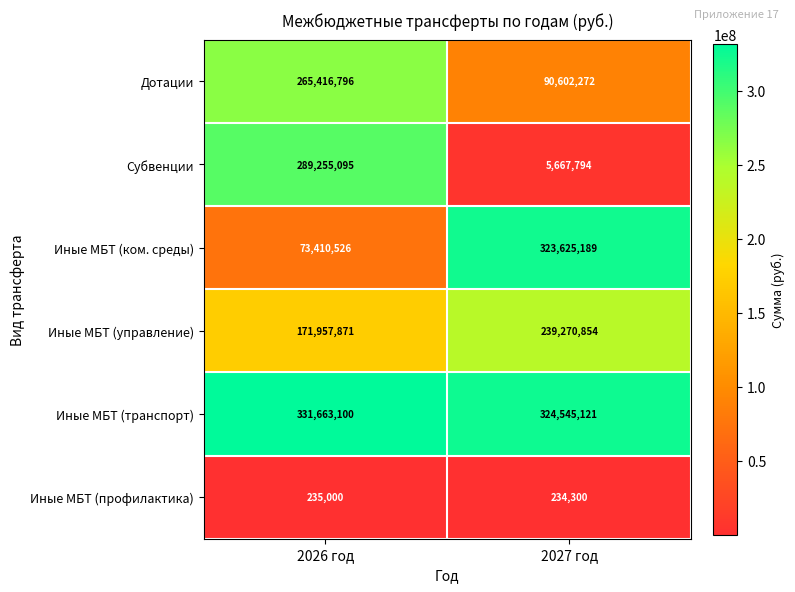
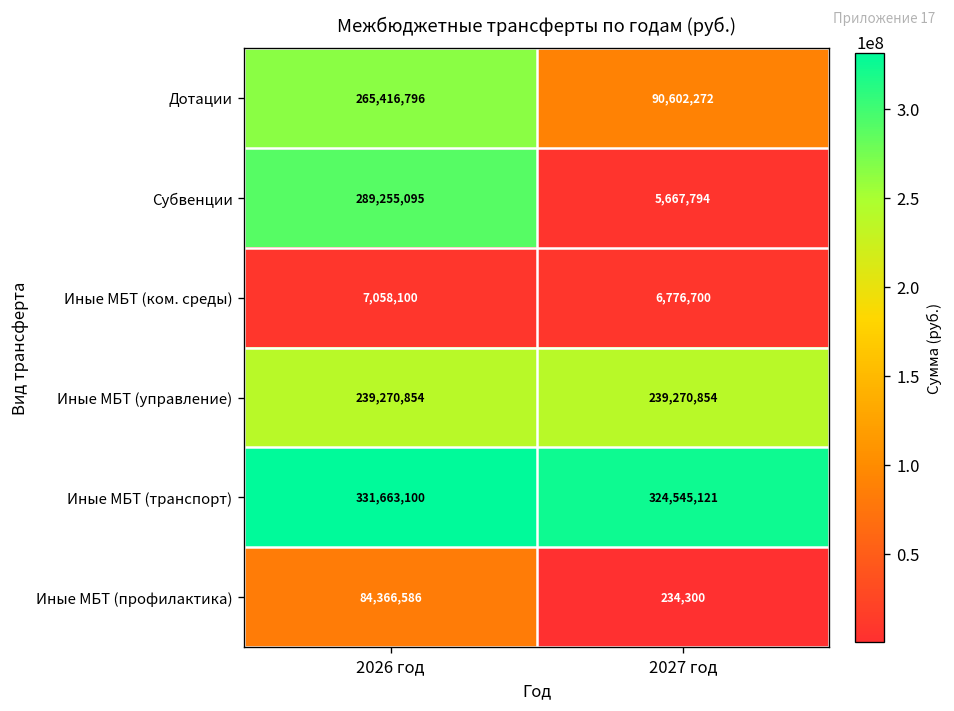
Иные МБТ (ком. среды), 2026 год: 73,410,526 -> 7,058,100
Иные МБТ (ком. среды), 2027 год: 323,625,189 -> 6,776,700
Иные МБТ (управление), 2026 год: 171,957,871 -> 239,270,854
Иные МБТ (профилактика), 2026 год: 235,000 -> 84,366,586
